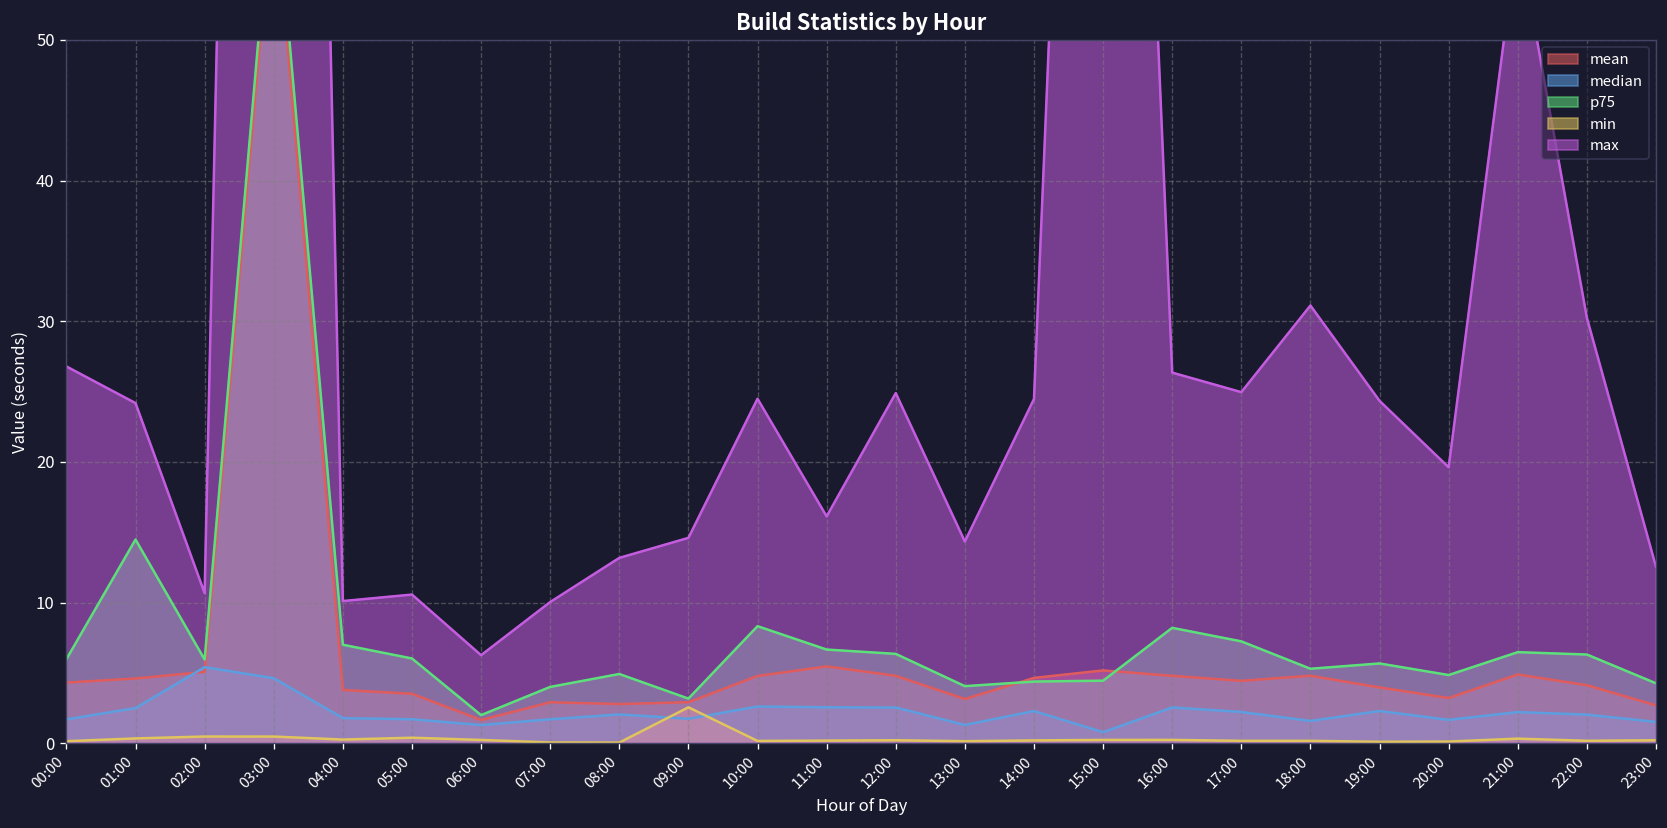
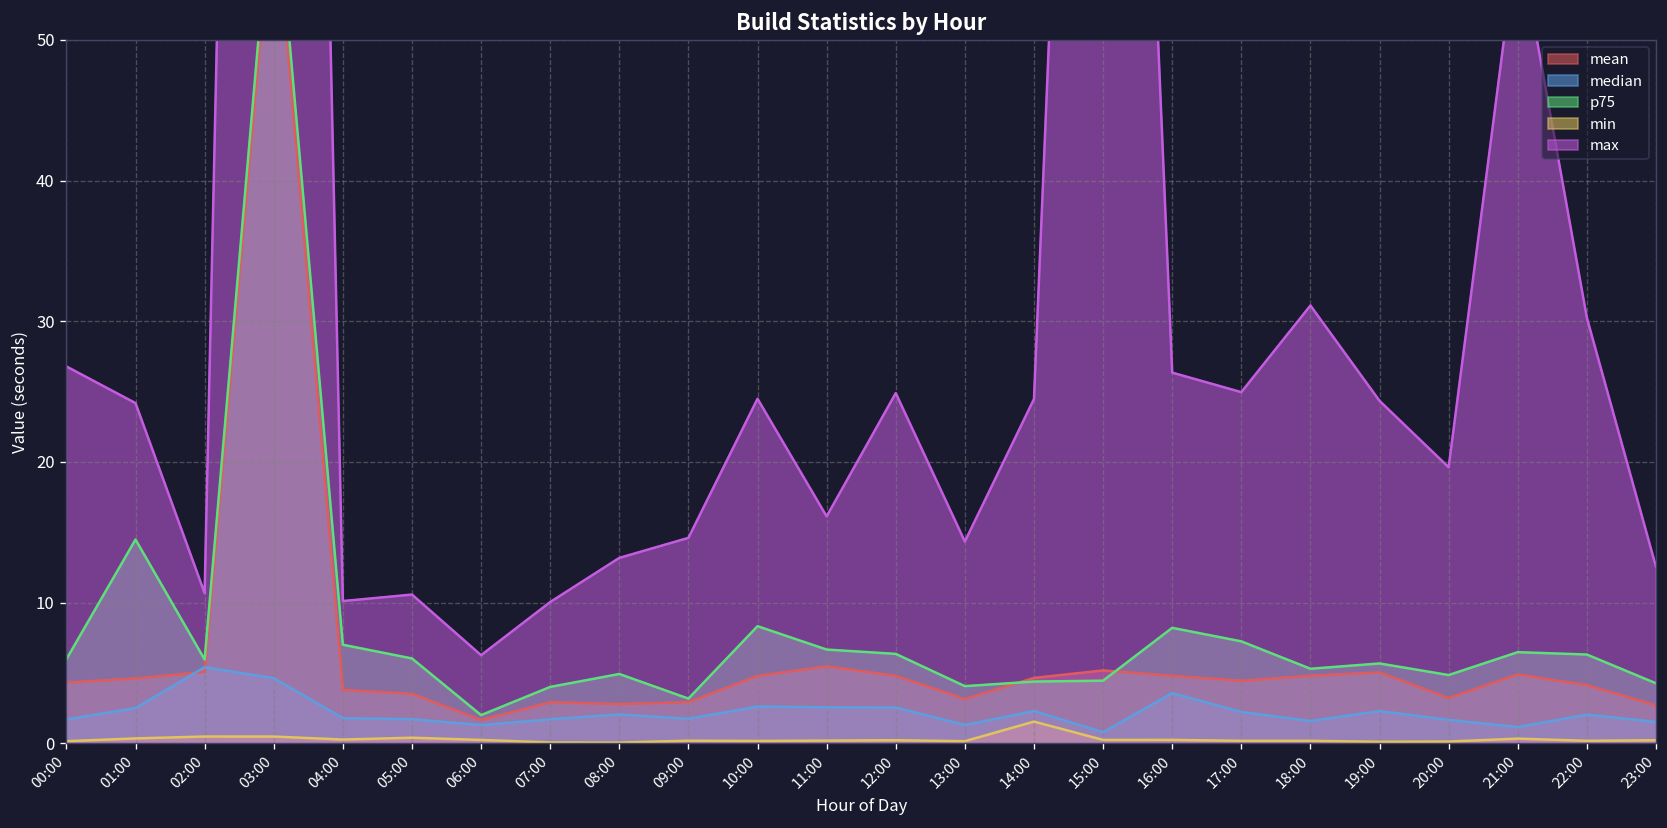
min, 09:00: 2.6 -> 0.2
min, 14:00: 0.2 -> 1.5
median, 16:00: 2.5 -> 3.6
mean, 19:00: 4.0 -> 5.0
median, 21:00: 2.2 -> 1.1
